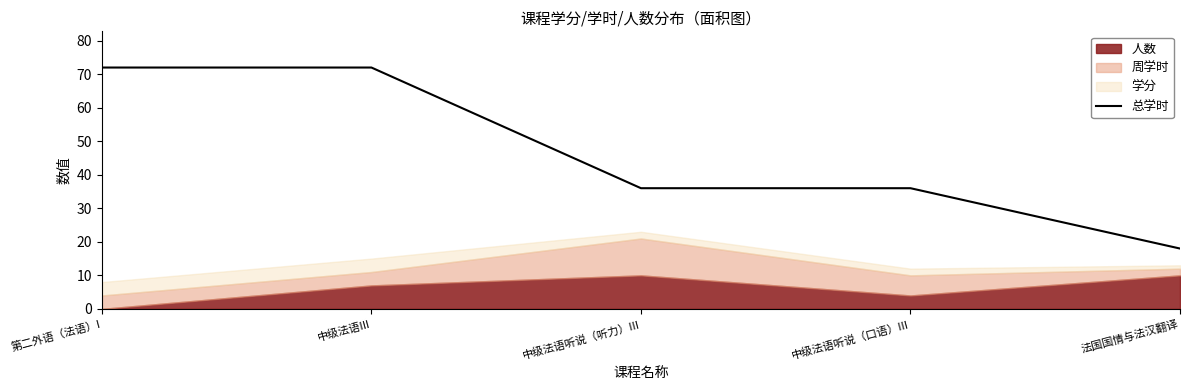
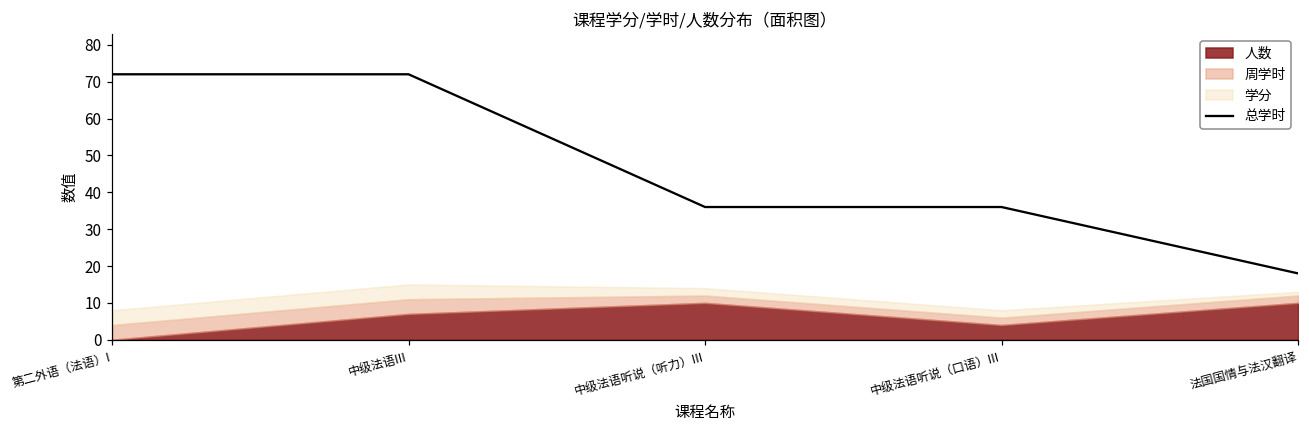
周学时, 中级法语听说（听力）III: 11 -> 2
周学时, 中级法语听说（口语）III: 6 -> 2
